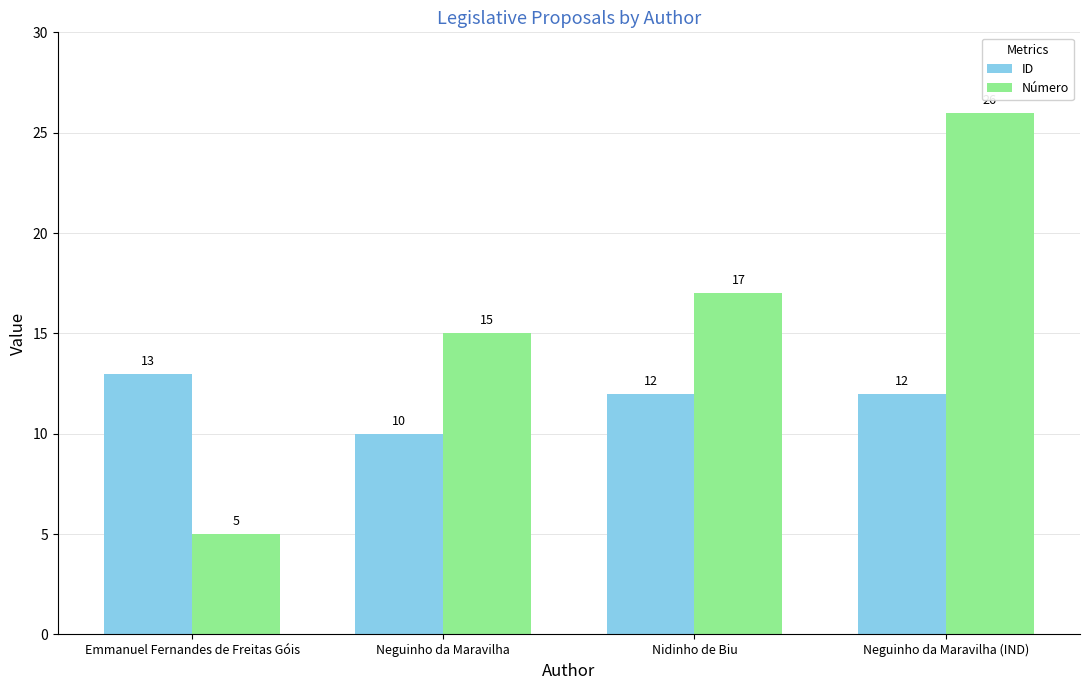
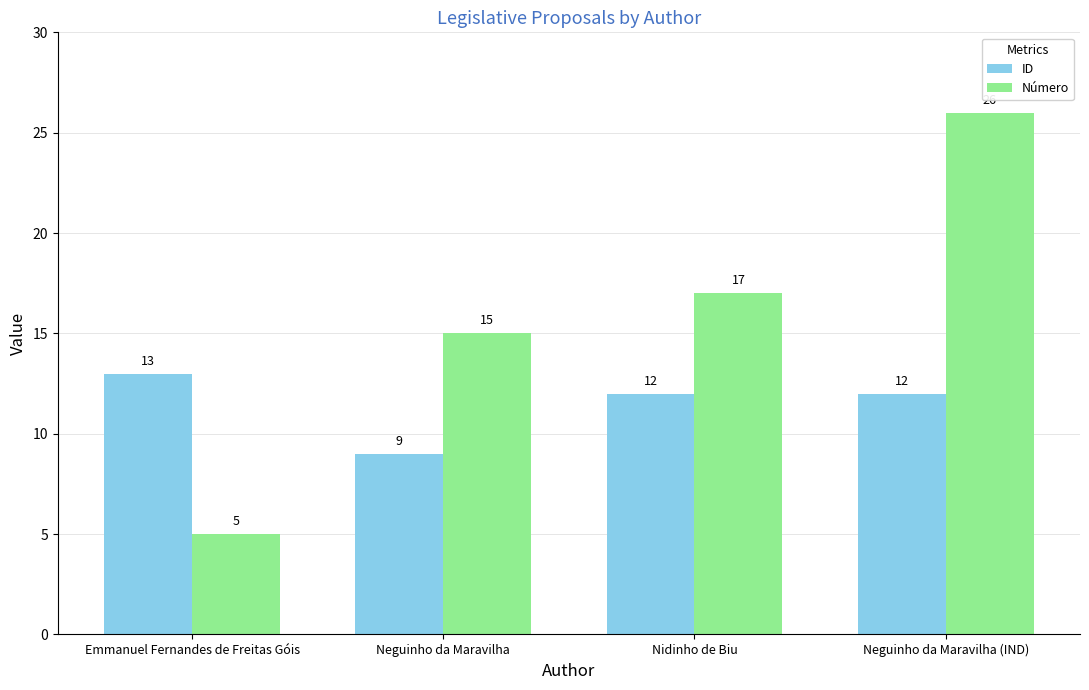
ID, Neguinho da Maravilha: 10 -> 9
